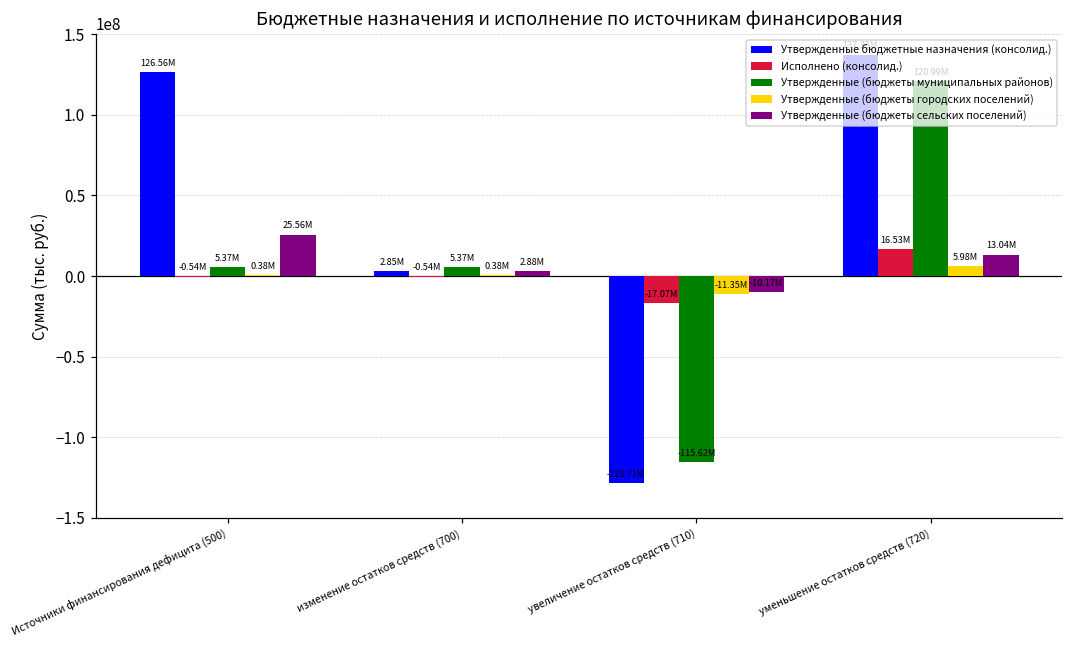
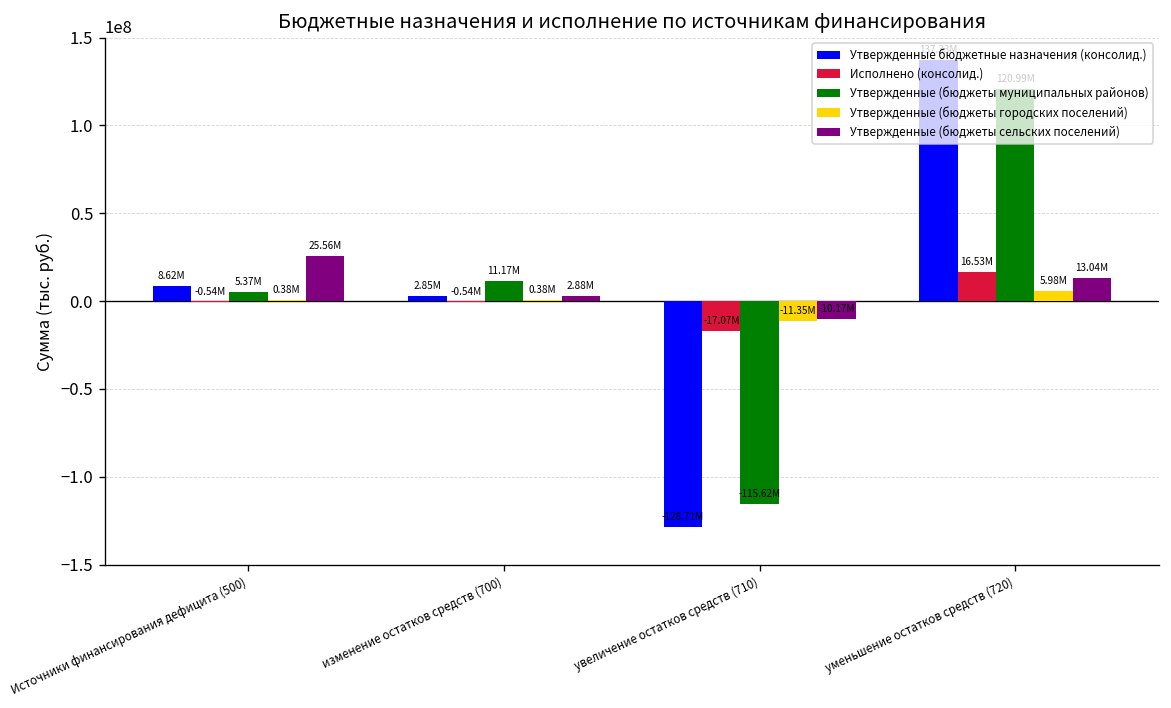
Утвержденные бюджетные назначения (консолид.), Источники финансирования дефицита (500): 126.56M -> 8.62M
Утвержденные (бюджеты муниципальных районов), изменение остатков средств (700): 5.37M -> 11.17M
